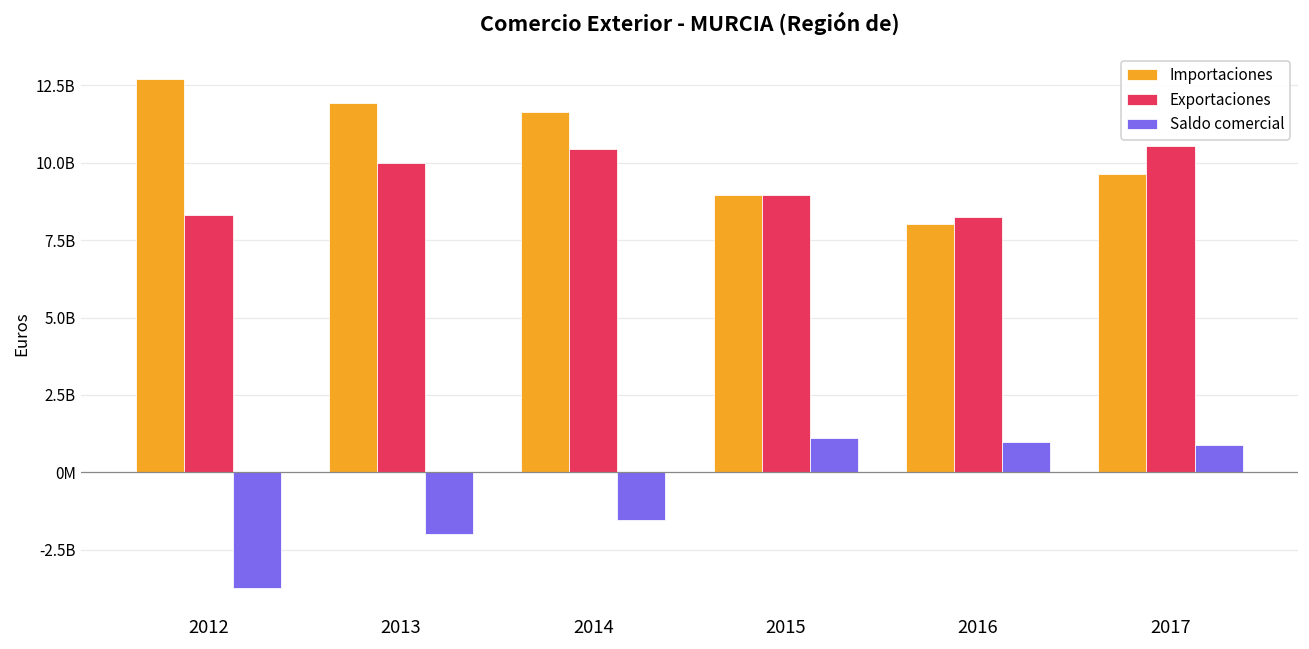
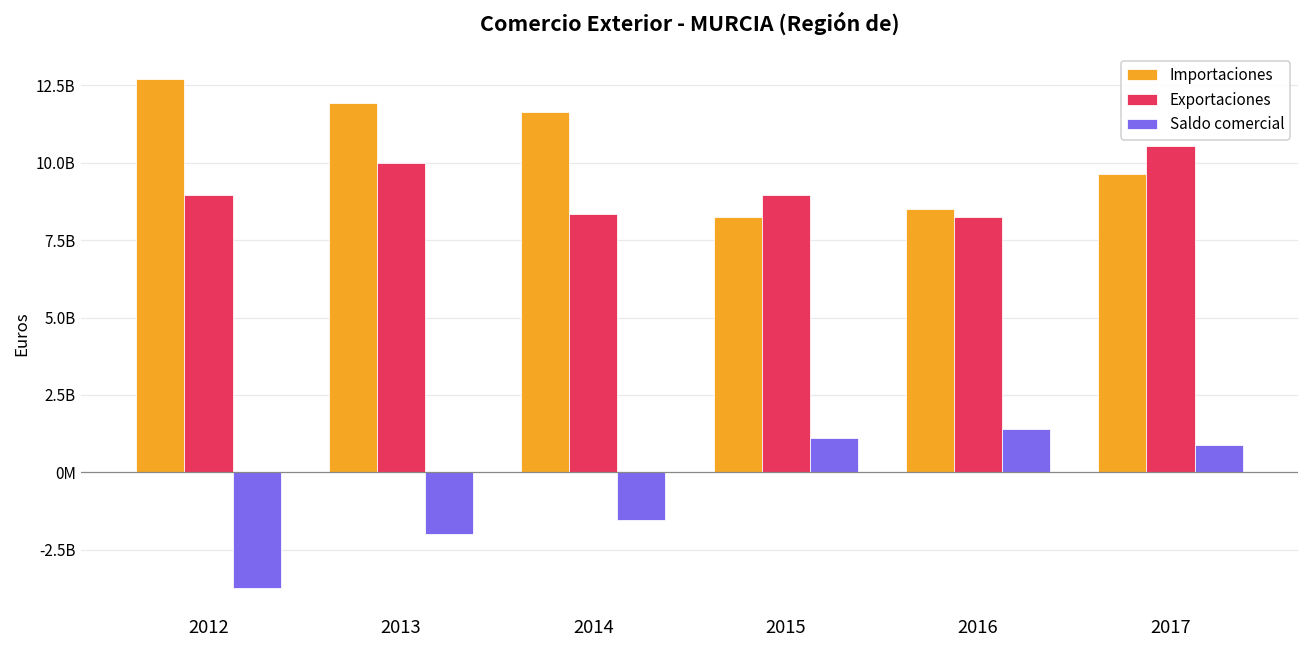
Exportaciones, 2012: 8300000000 -> 9000000000
Exportaciones, 2014: 10400000000 -> 8300000000
Importaciones, 2015: 9000000000 -> 8200000000
Importaciones, 2016: 8000000000 -> 8500000000
Saldo comercial, 2016: 1000000000 -> 1400000000
